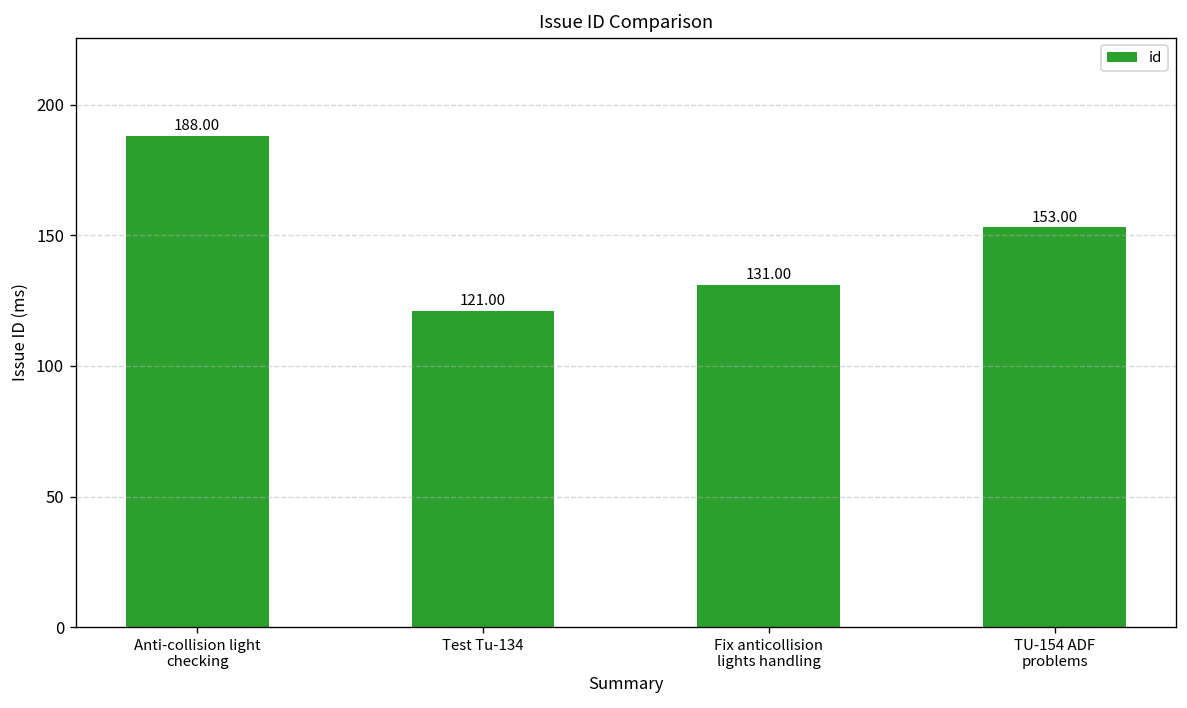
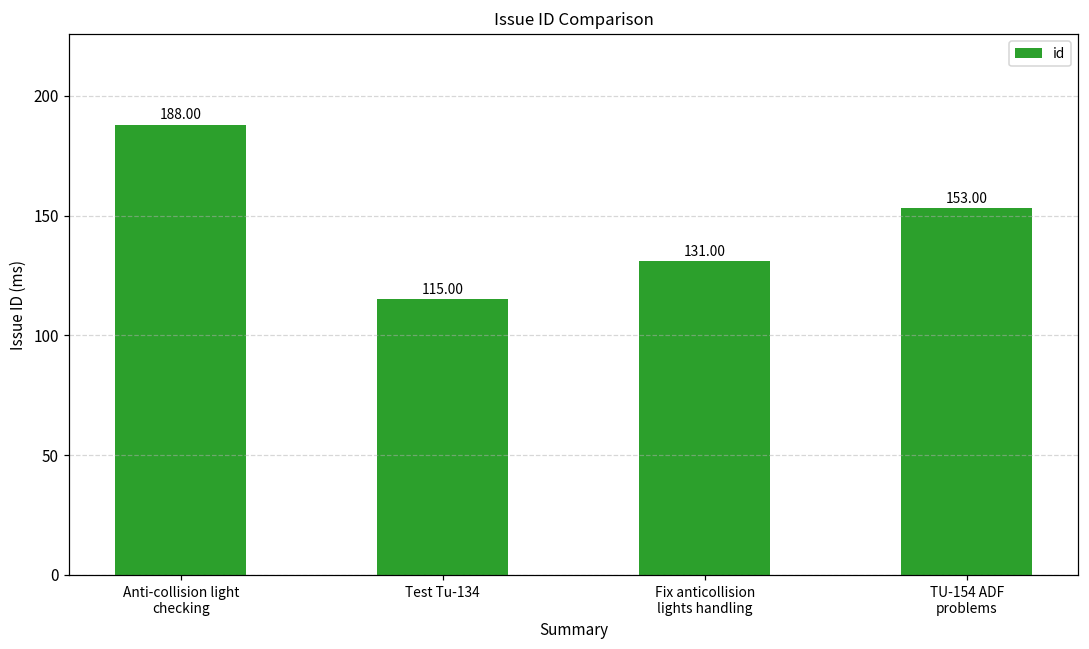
Test Tu-134: 121.00 -> 115.00
